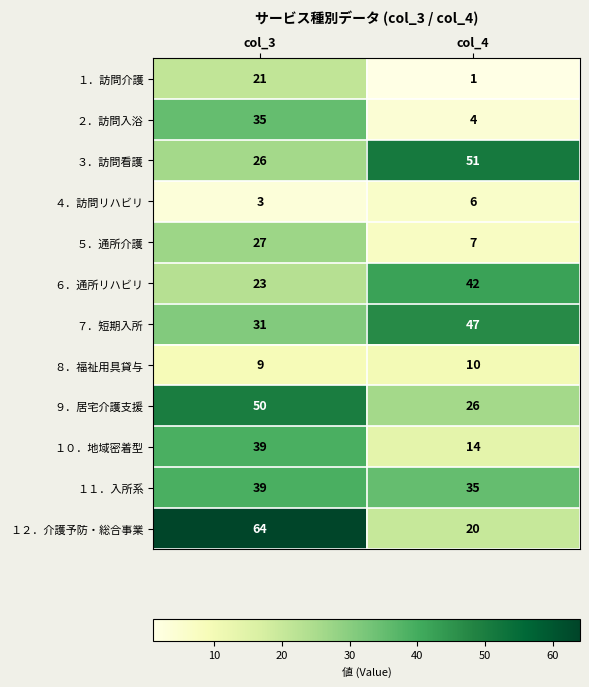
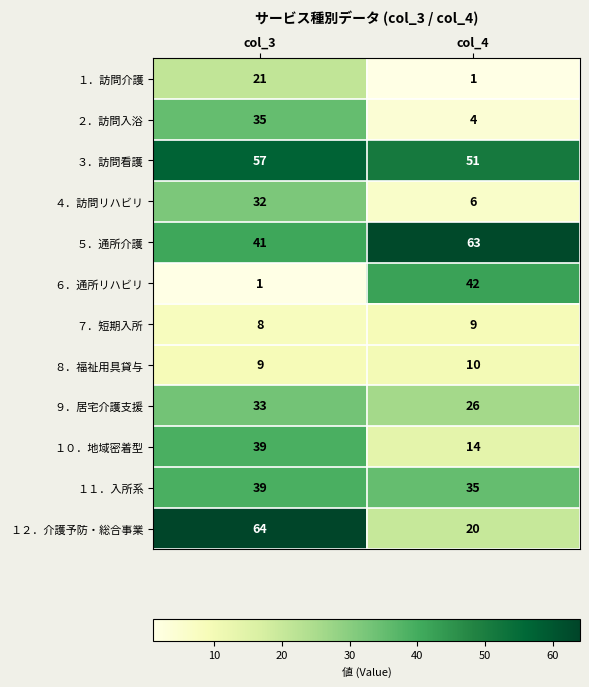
３．訪問看護, col_3: 26 -> 57
４．訪問リハビリ, col_3: 3 -> 32
５．通所介護, col_3: 27 -> 41
５．通所介護, col_4: 7 -> 63
６．通所リハビリ, col_3: 23 -> 1
７．短期入所, col_3: 31 -> 8
７．短期入所, col_4: 47 -> 9
９．居宅介護支援, col_3: 50 -> 33
